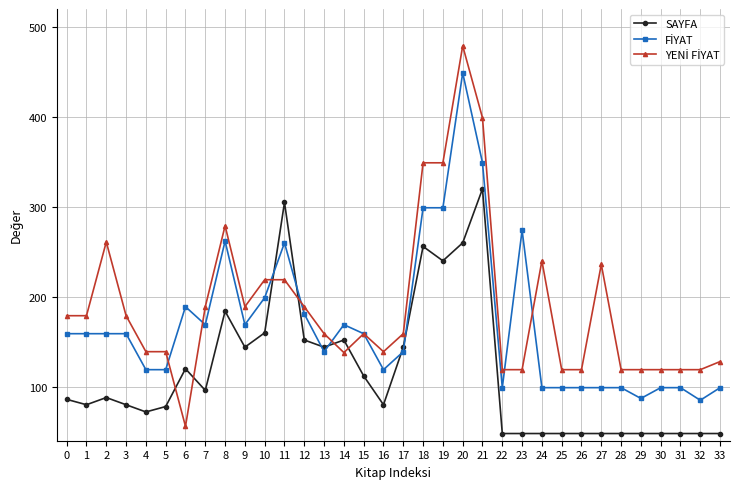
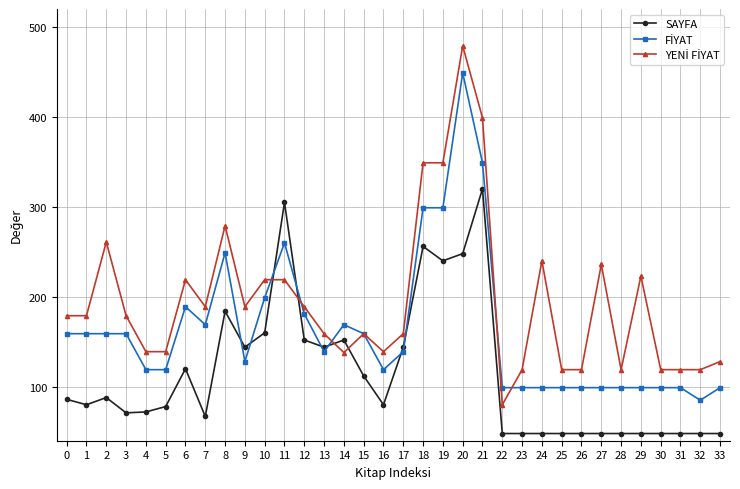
SAYFA, 3: 80 -> 70
YENİ FİYAT, 6: 60 -> 220
SAYFA, 7: 100 -> 70
FİYAT, 8: 260 -> 250
FİYAT, 9: 170 -> 130
SAYFA, 20: 260 -> 250
YENİ FİYAT, 22: 120 -> 80
FİYAT, 23: 270 -> 100
FİYAT, 29: 90 -> 100
YENİ FİYAT, 29: 120 -> 220
